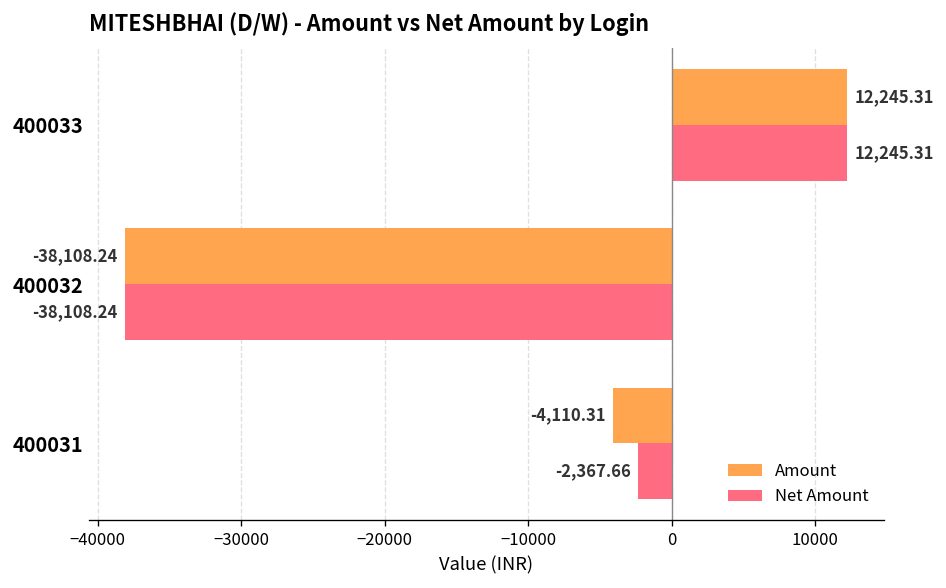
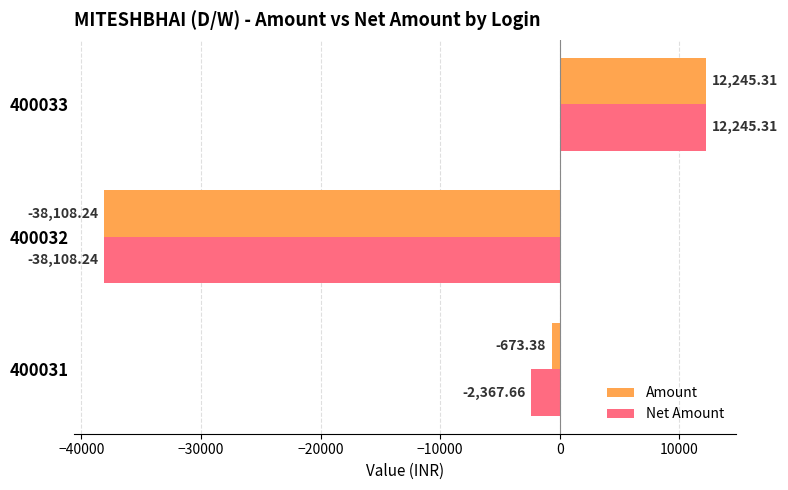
Amount, 400031: -4,110.31 -> -673.38
